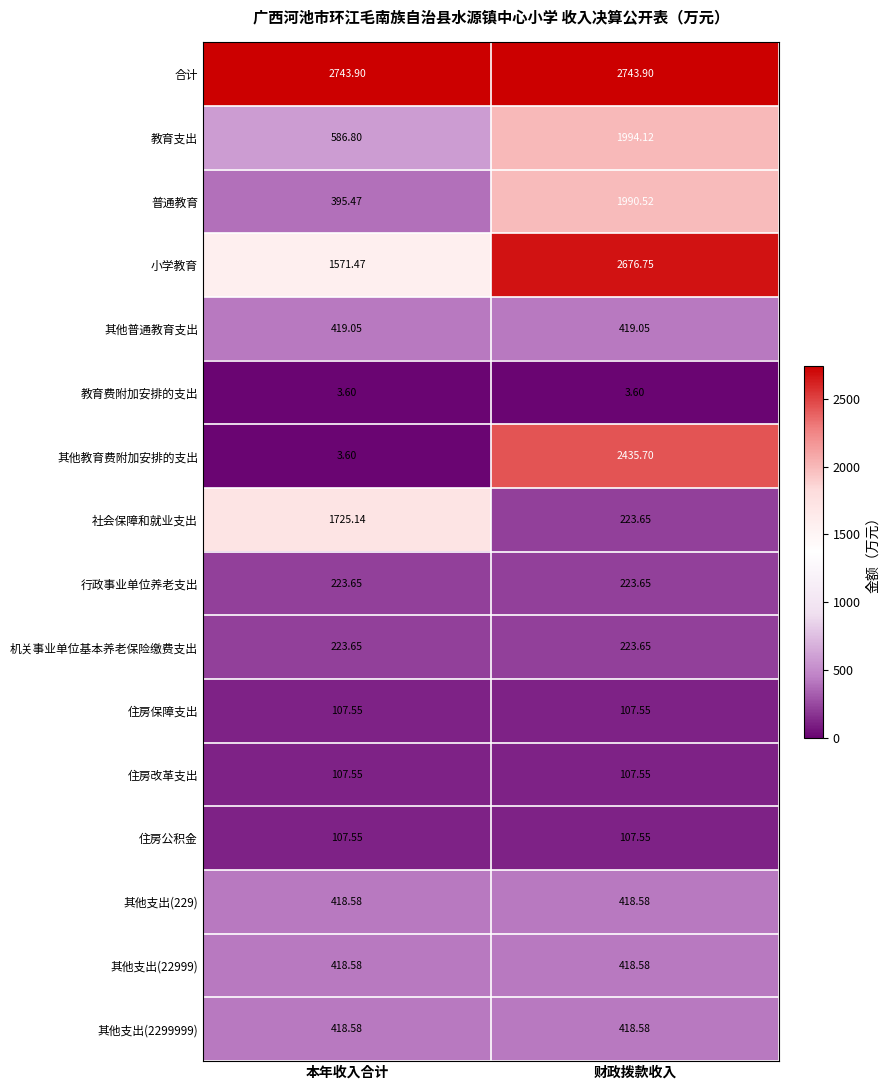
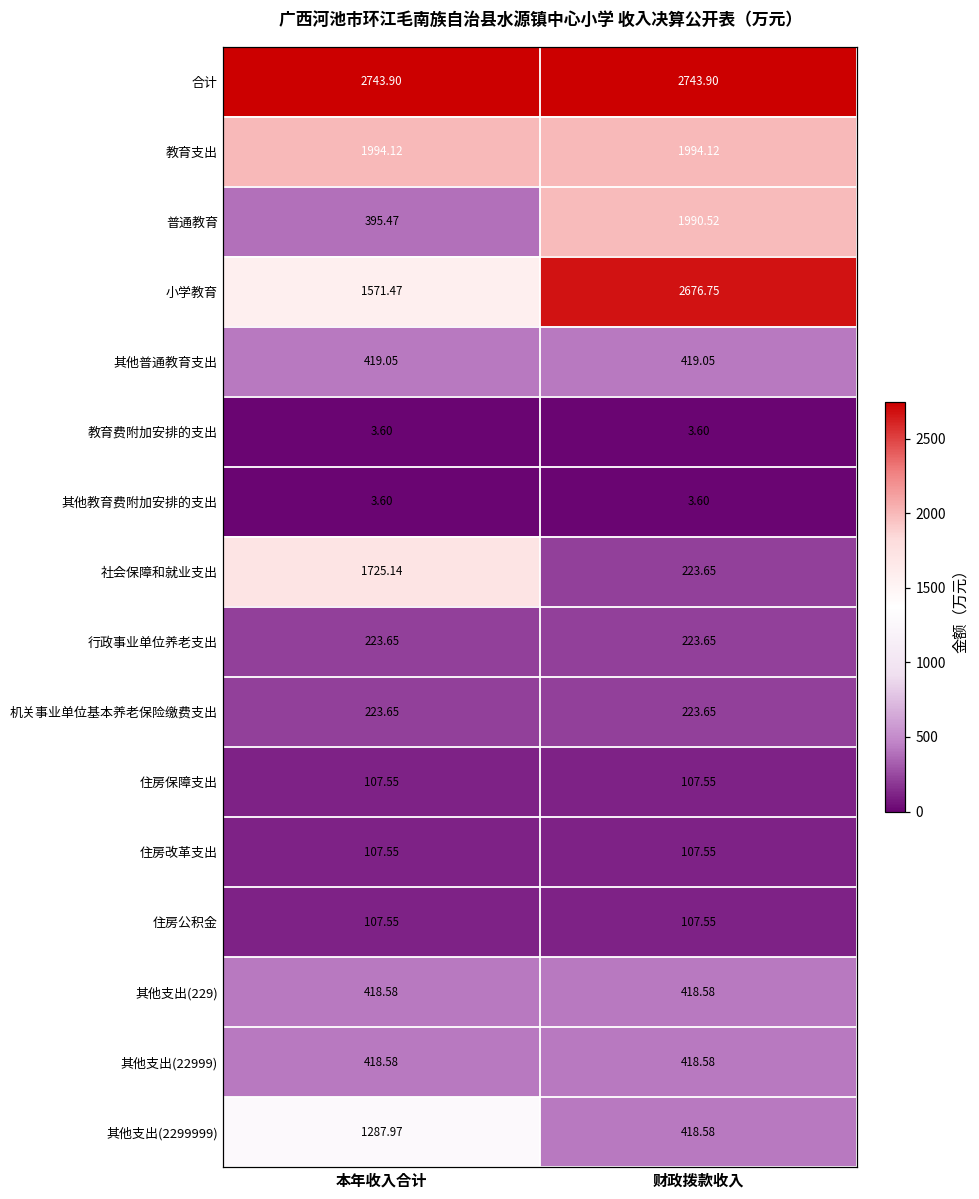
教育支出, 本年收入合计: 586.80 -> 1994.12
其他教育费附加安排的支出, 财政拨款收入: 2435.70 -> 3.60
其他支出(2299999), 本年收入合计: 418.58 -> 1287.97
